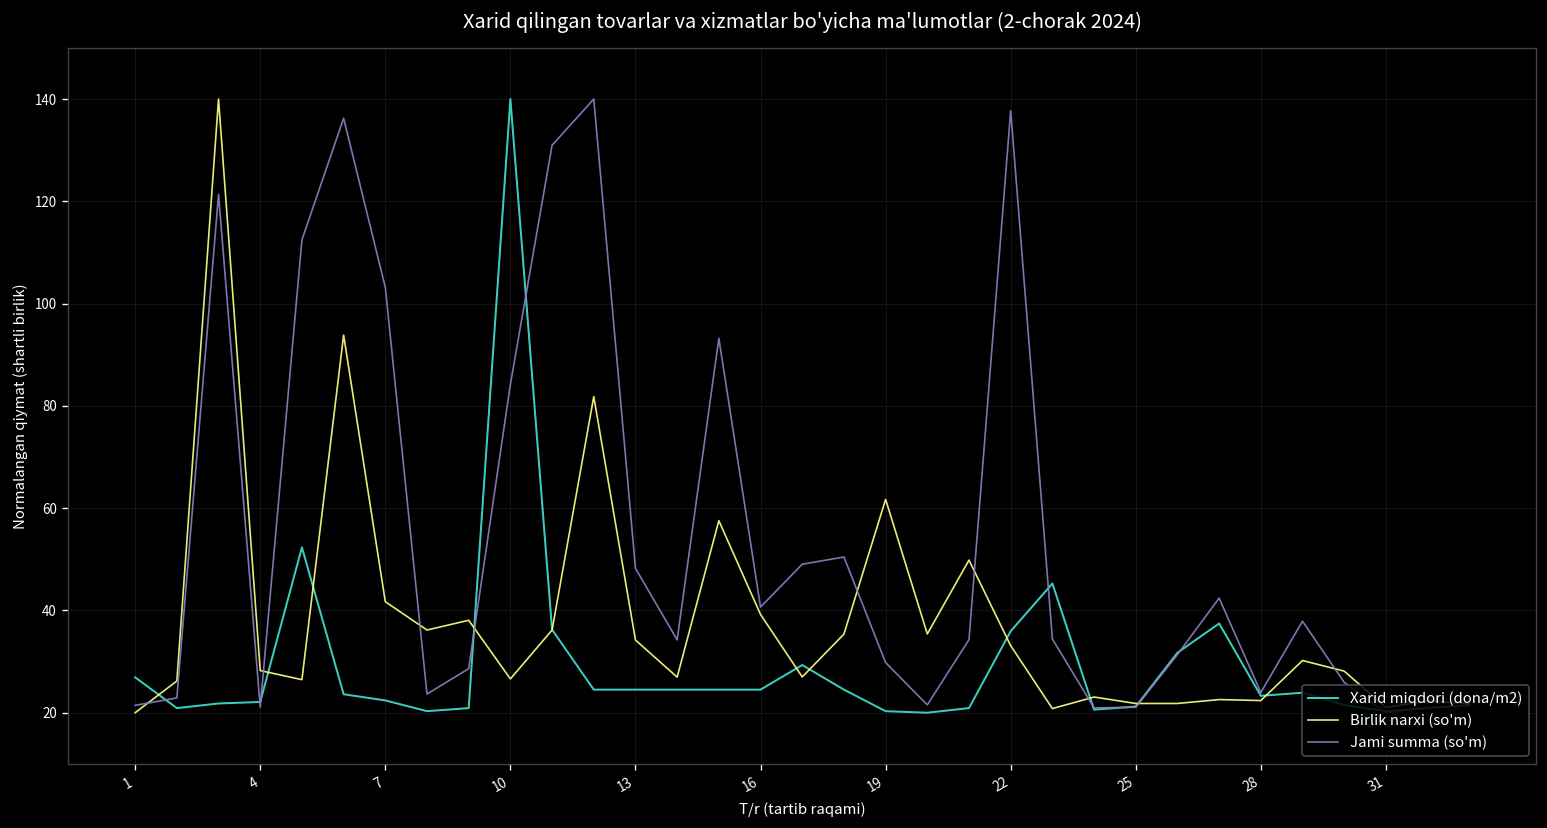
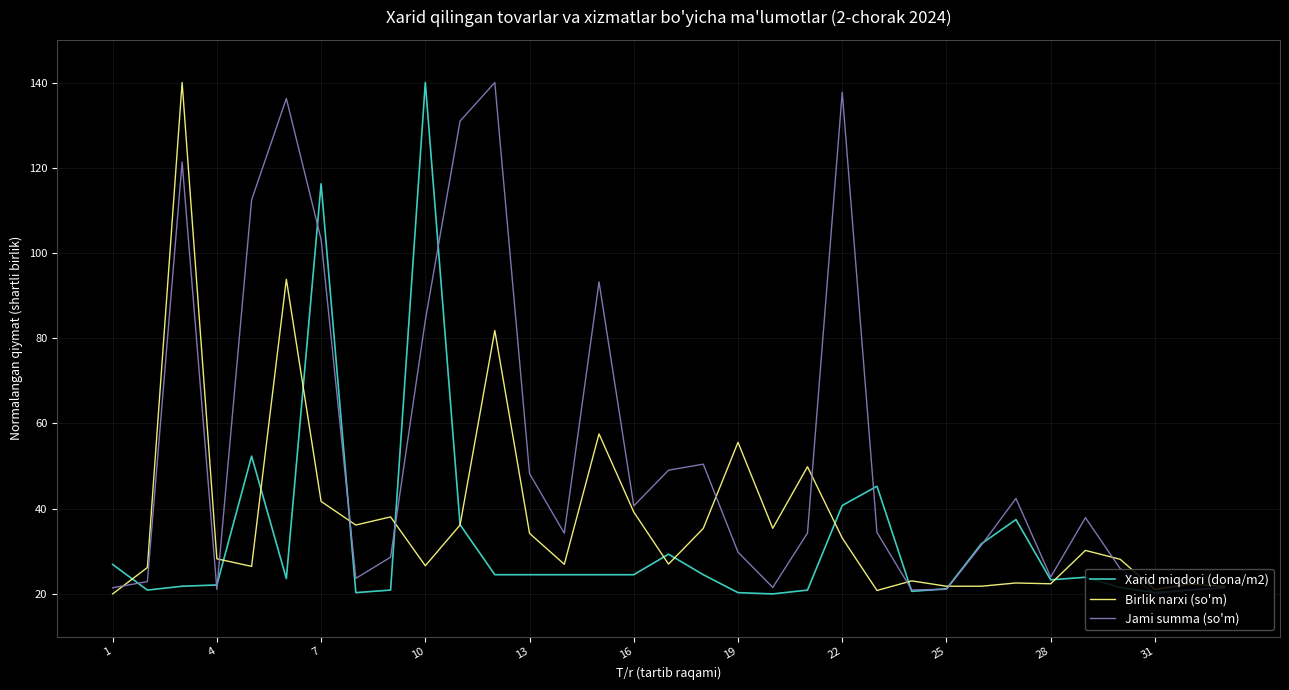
Xarid miqdori (dona/m2), 7: 22 -> 116
Birlik narxi (so'm), 19: 62 -> 56
Xarid miqdori (dona/m2), 22: 36 -> 41
